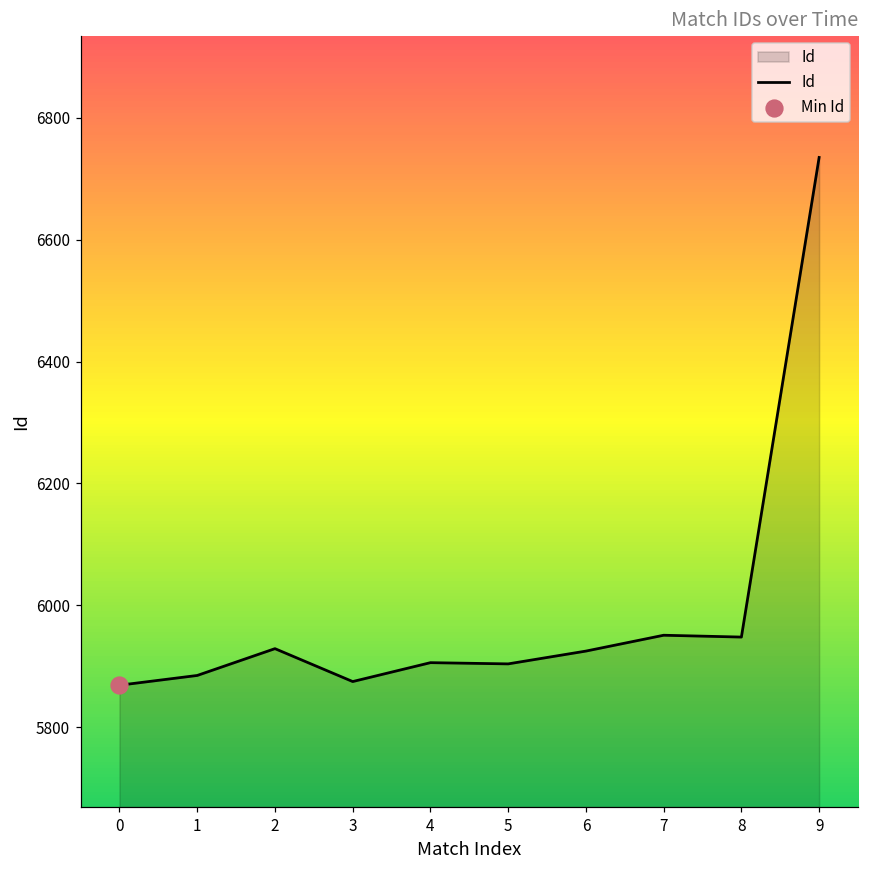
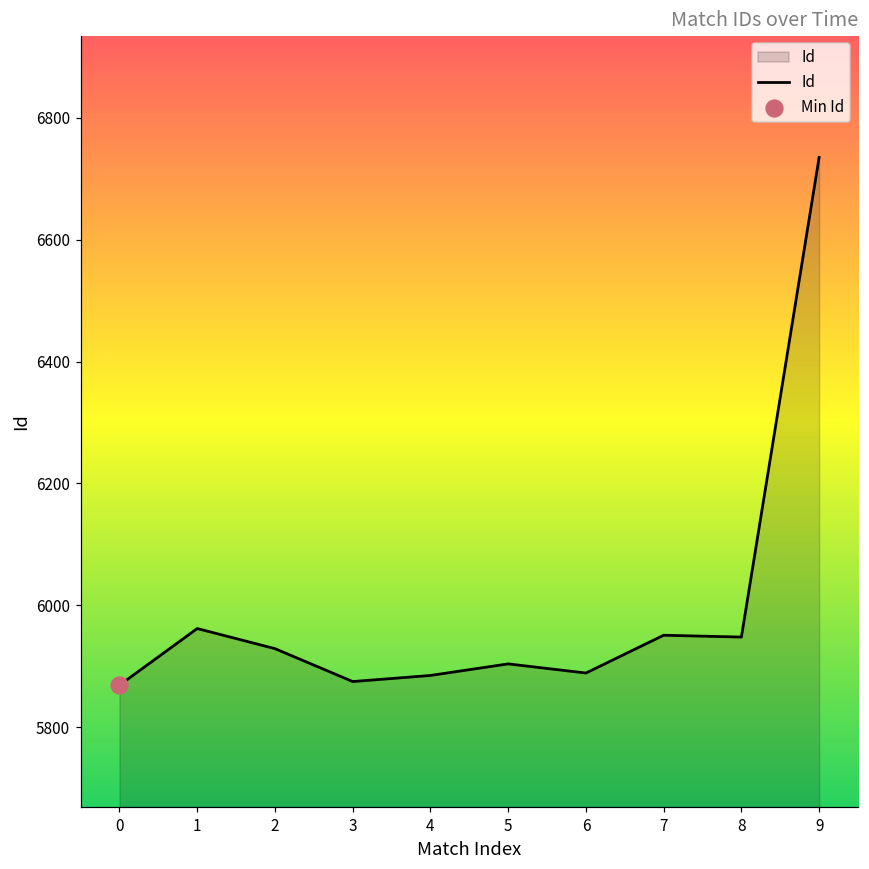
Id, 1: 5890 -> 5960
Id, 4: 5910 -> 5890
Id, 6: 5930 -> 5890
